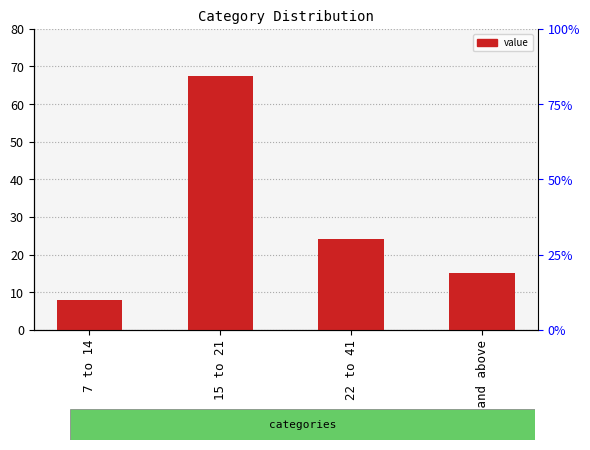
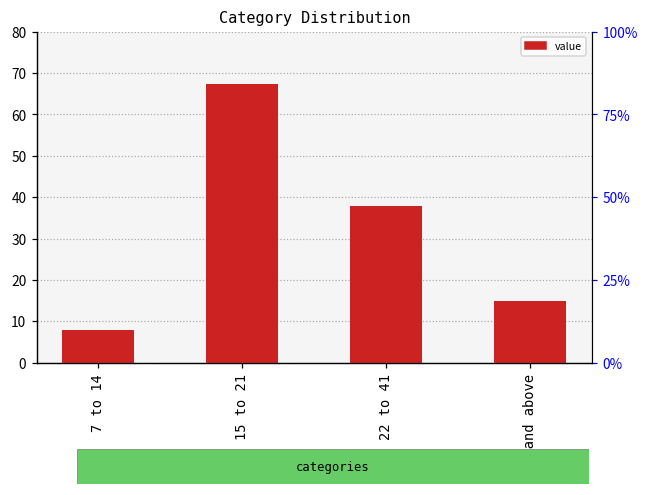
22 to 41: 24 -> 38
